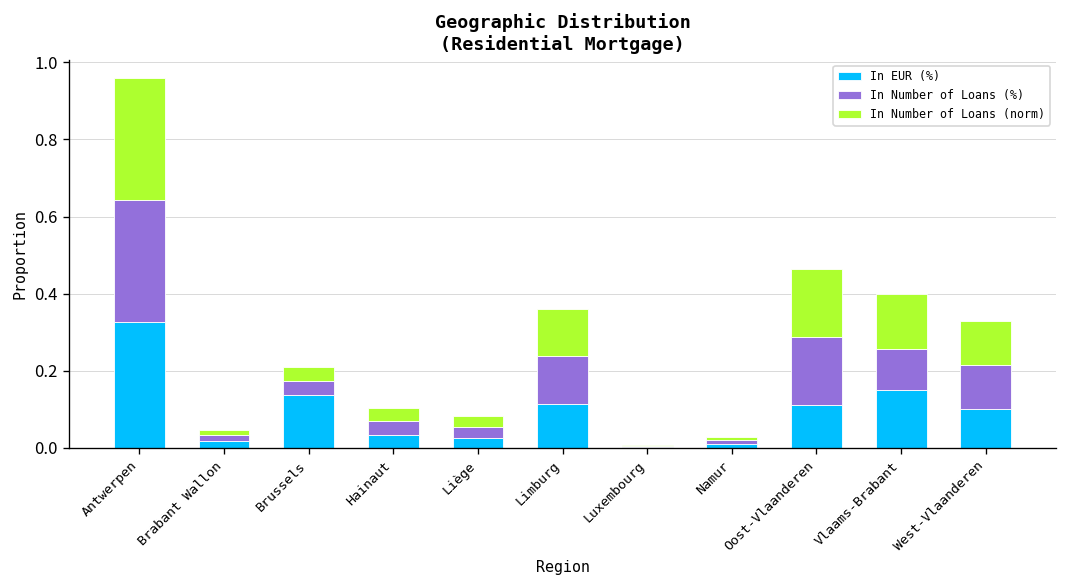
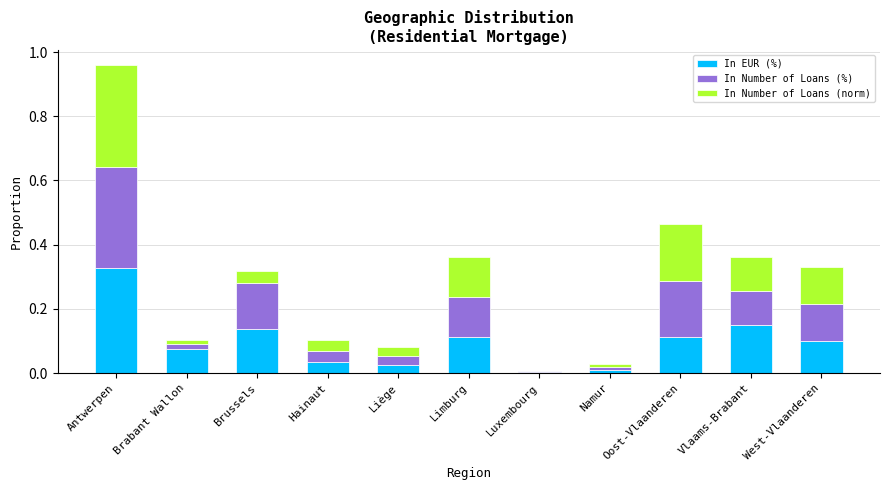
In EUR (%), Brabant Wallon: 0.02 -> 0.07
In Number of Loans (%), Brussels: 0.04 -> 0.14
In Number of Loans (norm), Vlaams-Brabant: 0.14 -> 0.11
